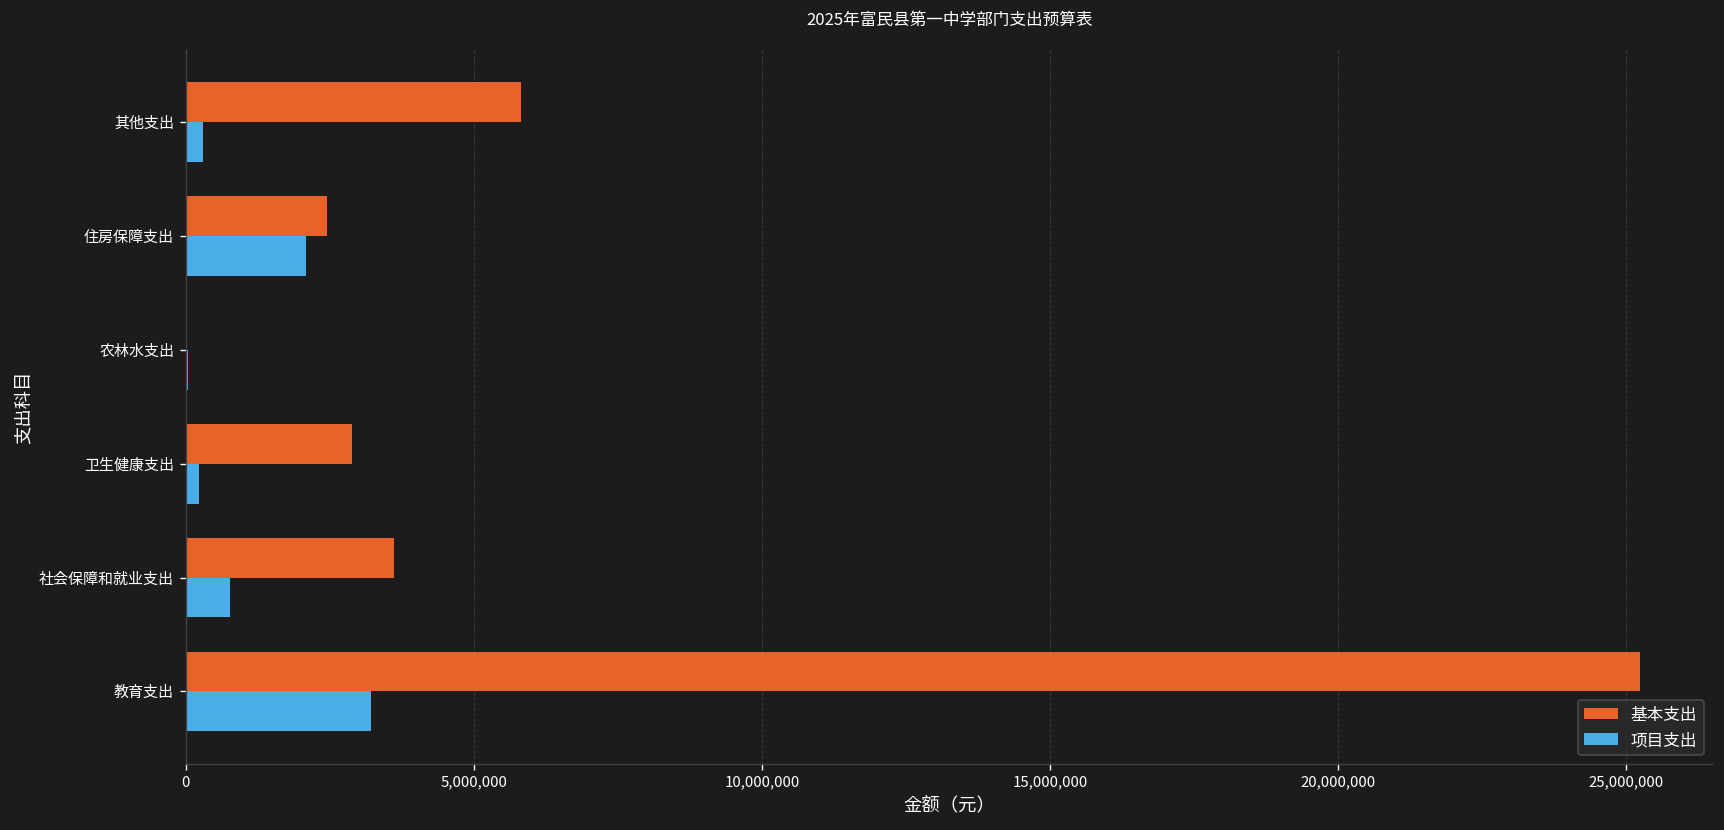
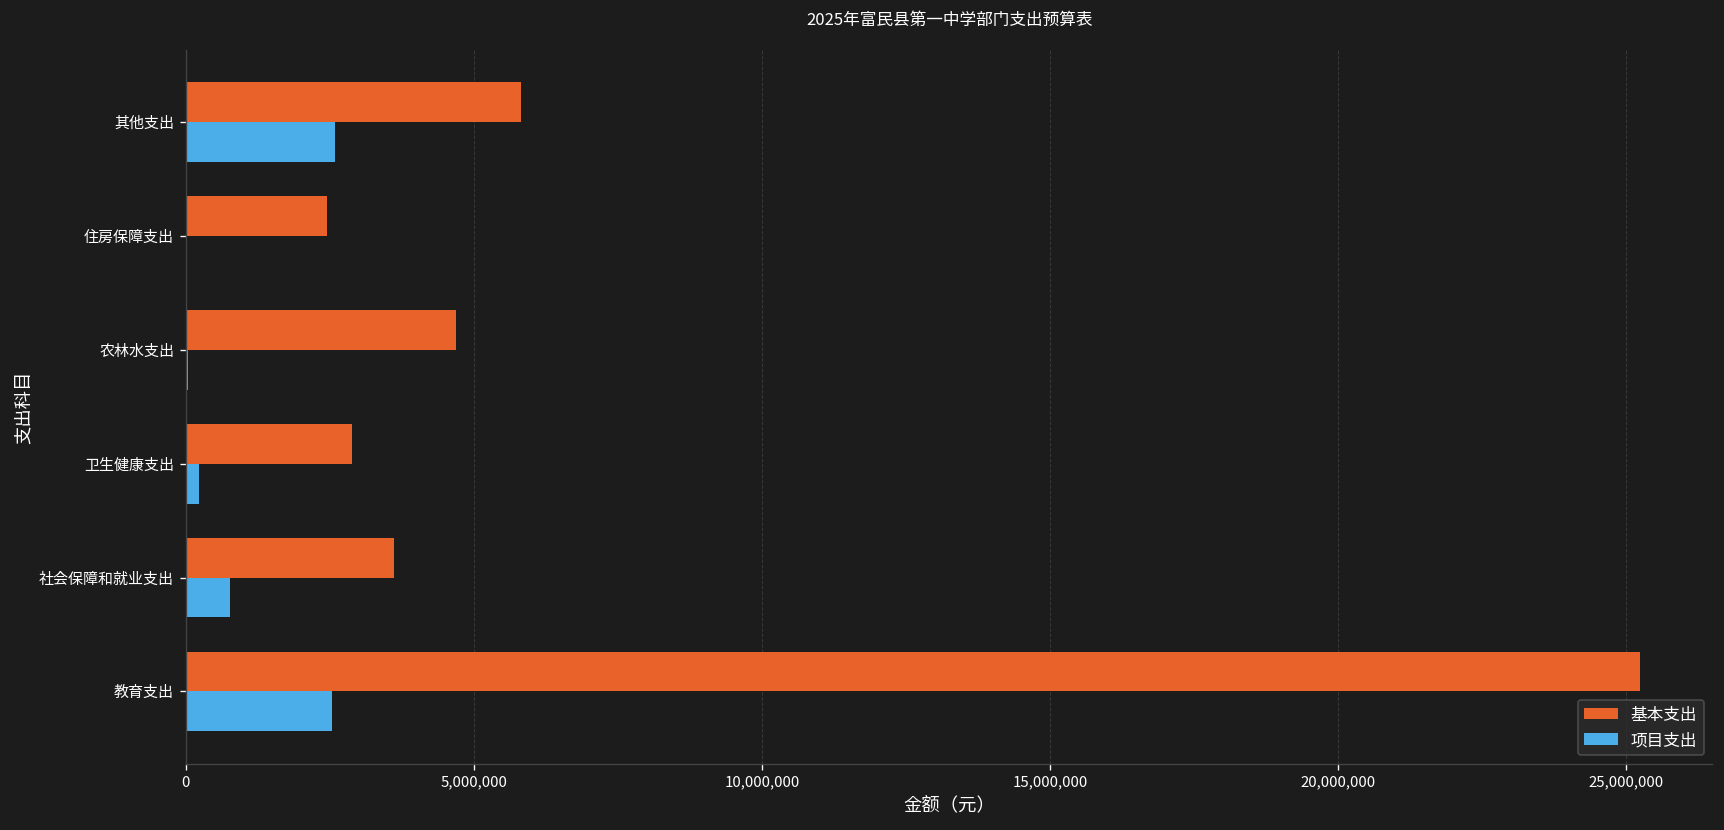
项目支出, 其他支出: 300,000 -> 2,600,000
项目支出, 住房保障支出: 2,100,000 -> 0
基本支出, 农林水支出: 0 -> 4,700,000
项目支出, 教育支出: 3,200,000 -> 2,500,000
